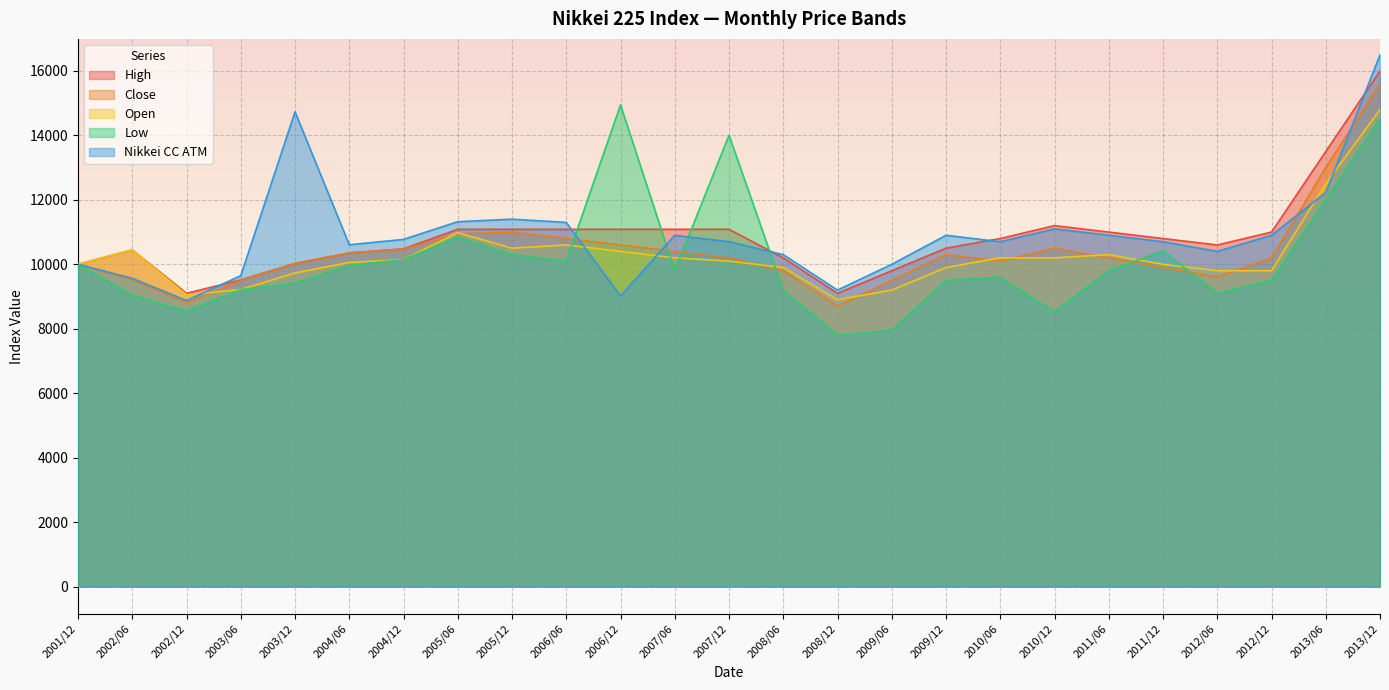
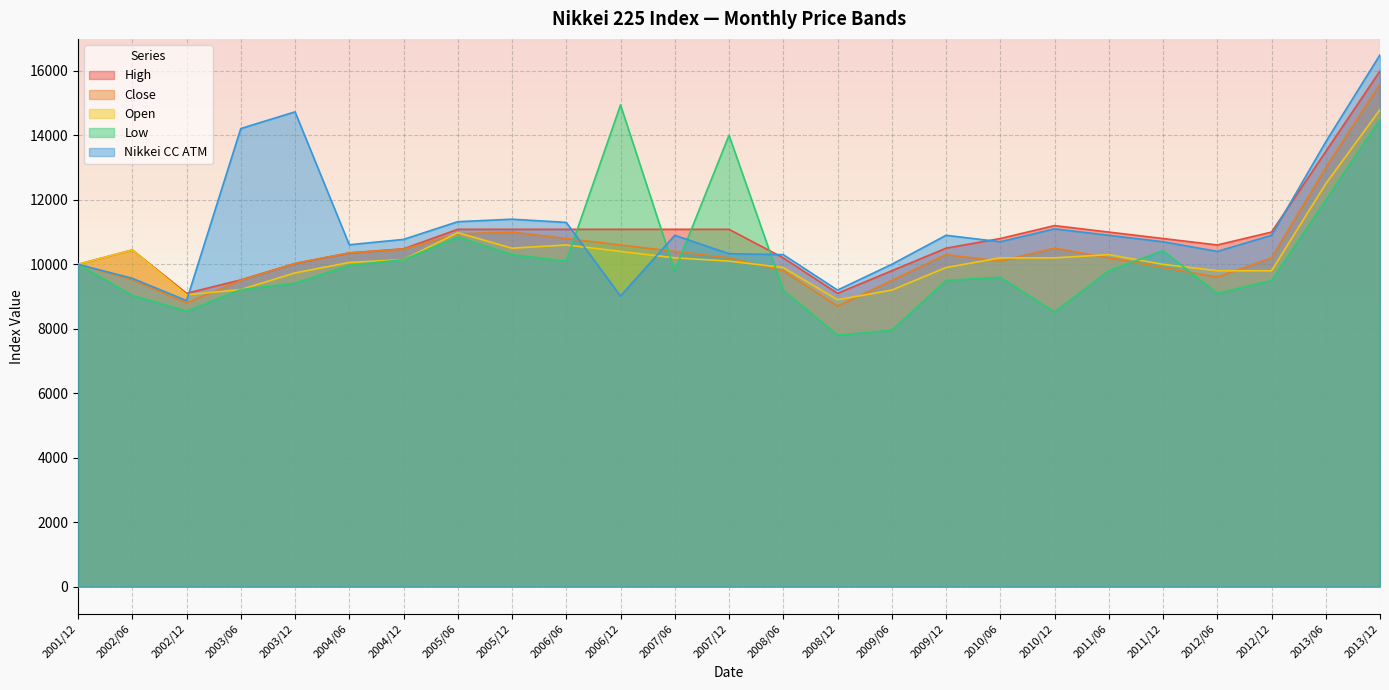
Nikkei CC ATM, 2003/06: 9600 -> 14200
Nikkei CC ATM, 2007/12: 10700 -> 10300
Nikkei CC ATM, 2013/06: 12200 -> 13800
